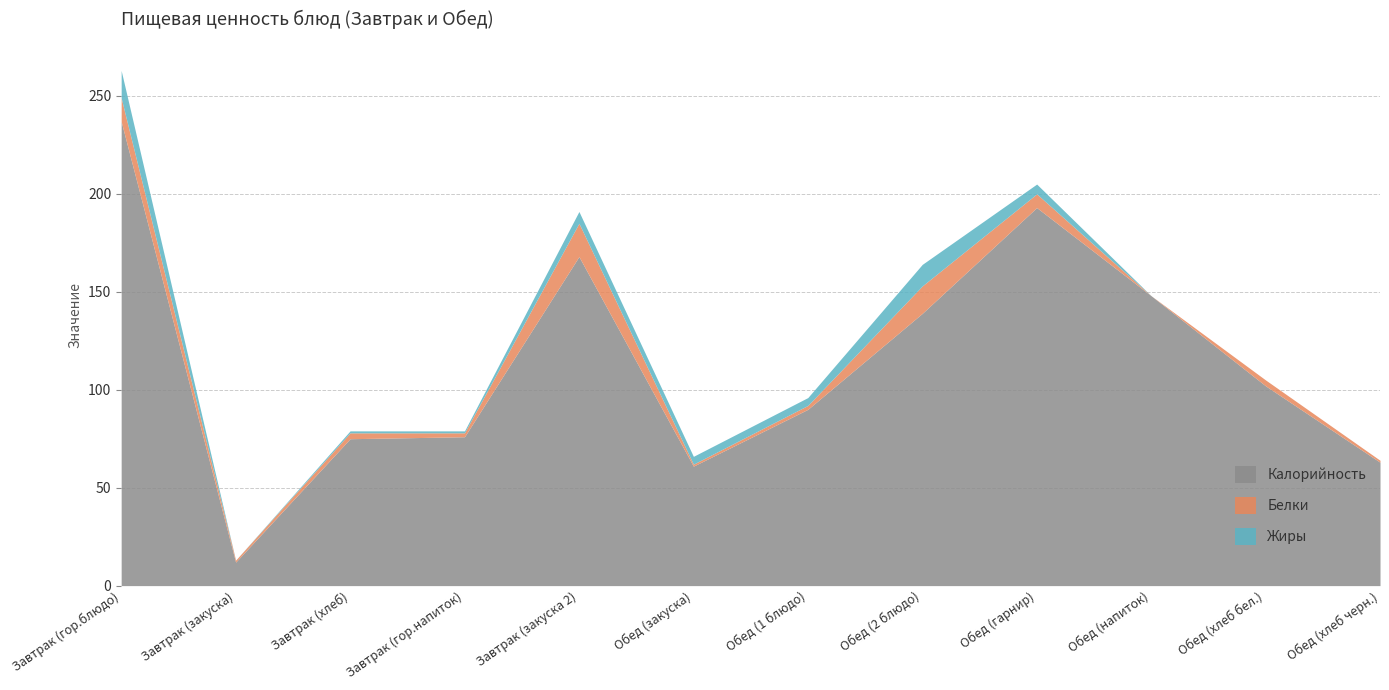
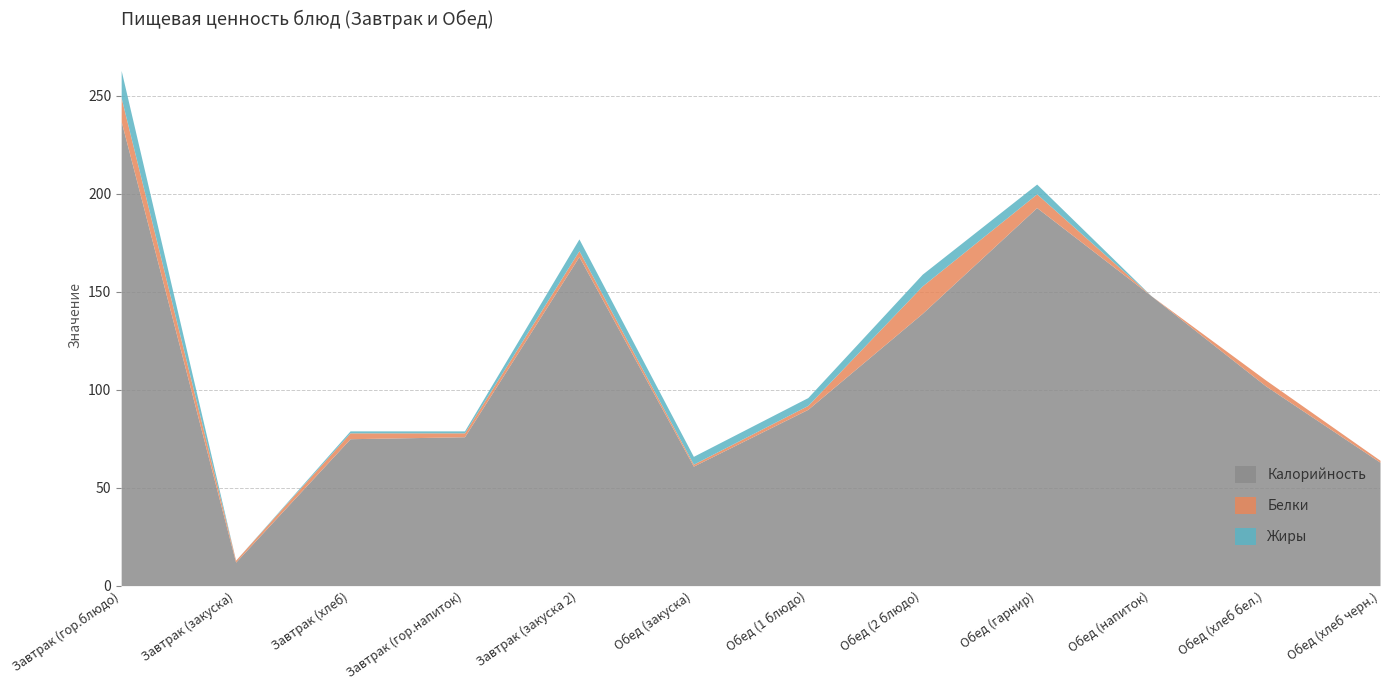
Белки, Завтрак (закуска 2): 17 -> 3
Жиры, Обед (2 блюдо): 11 -> 6
